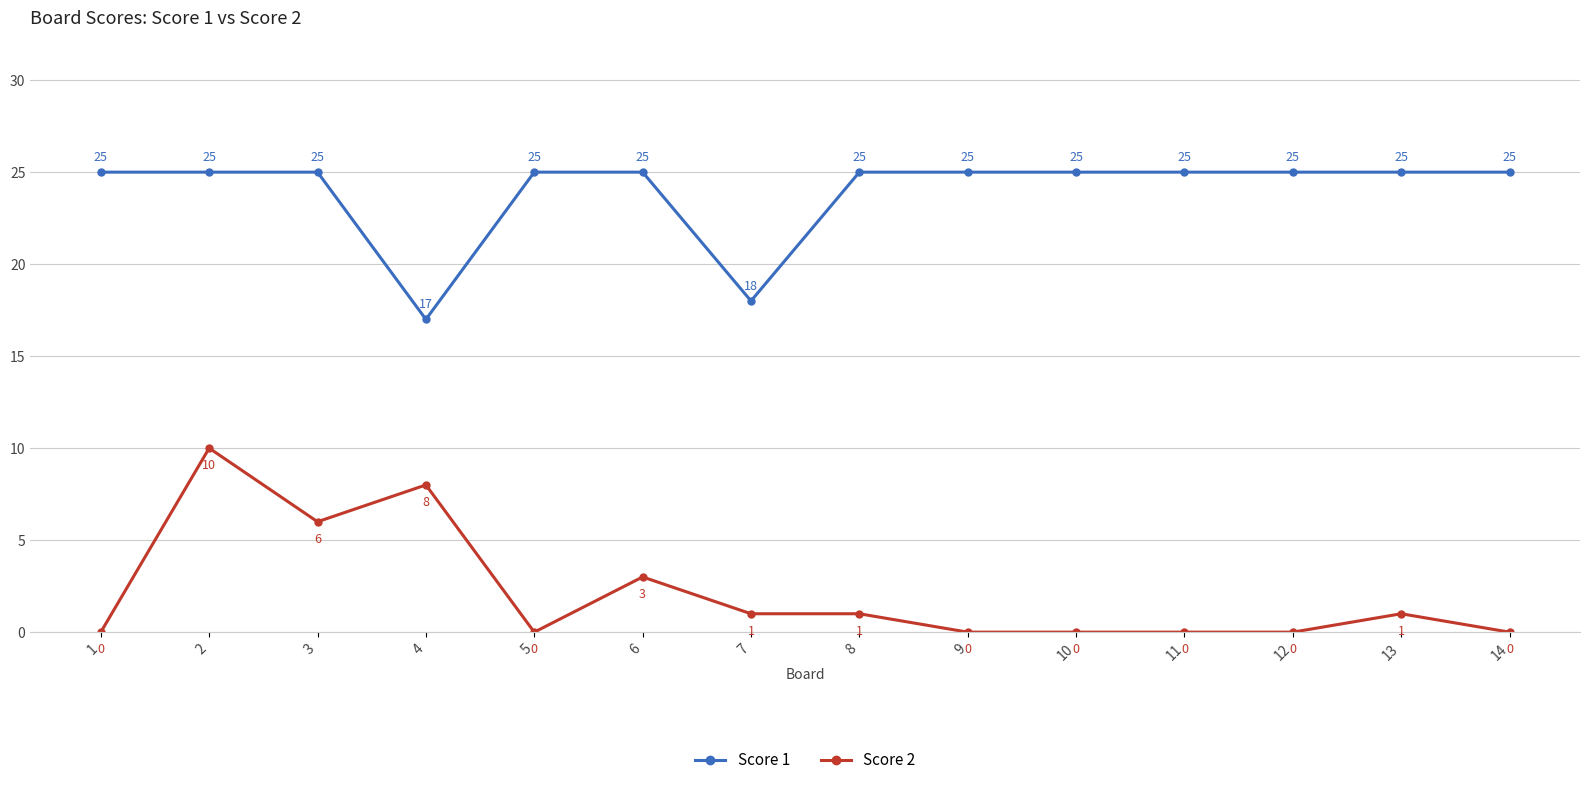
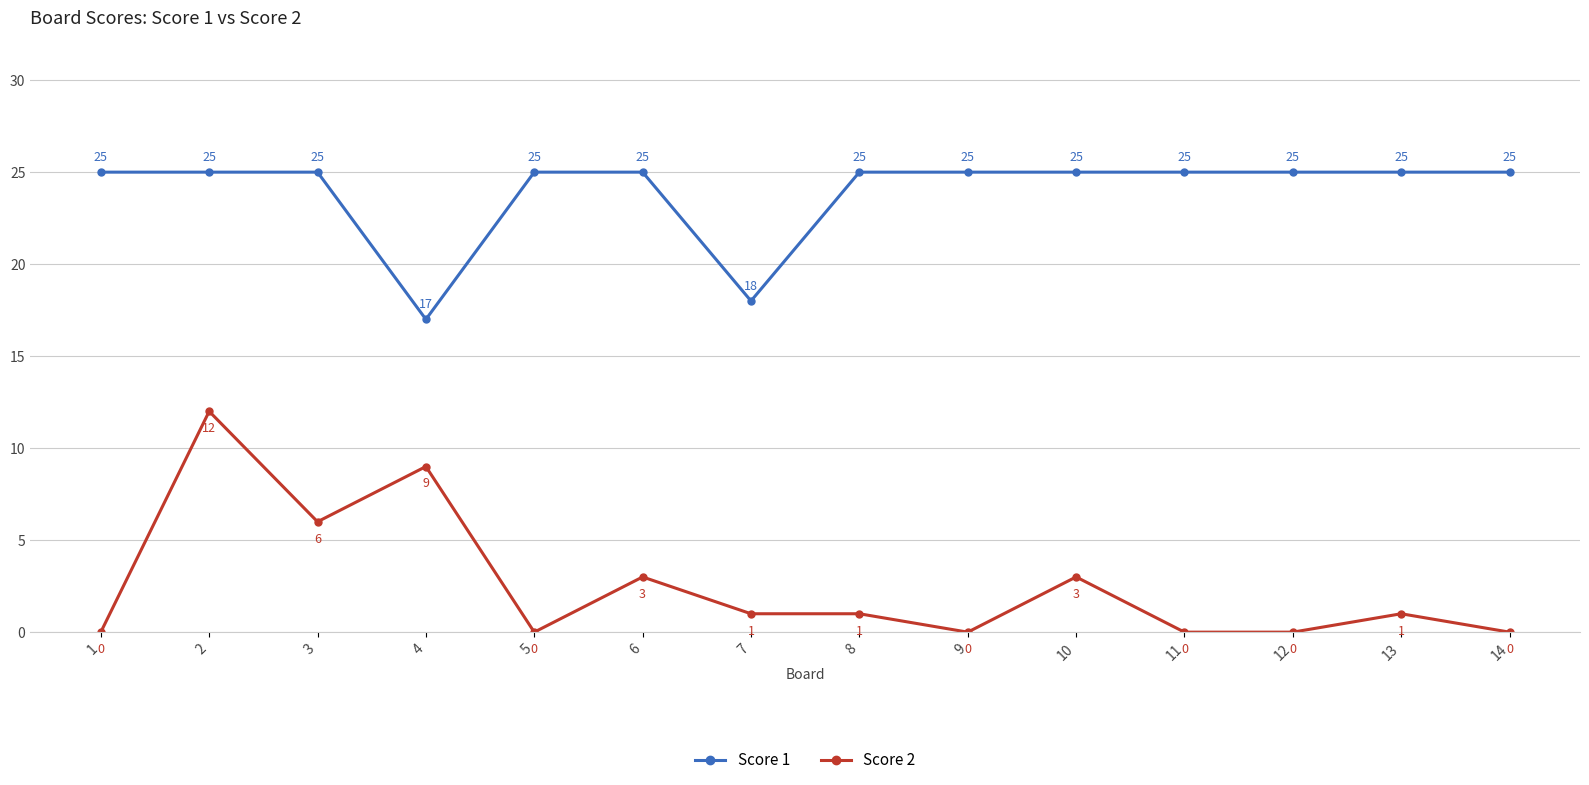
Score 2, 2: 10 -> 12
Score 2, 4: 8 -> 9
Score 2, 10: 0 -> 3
